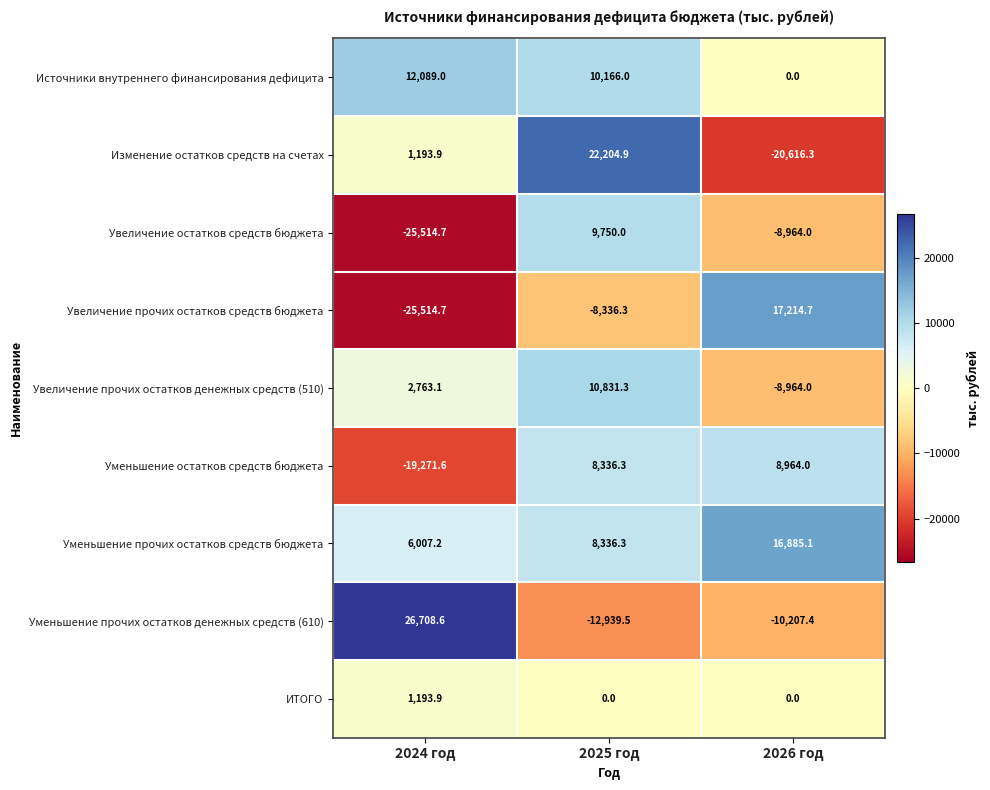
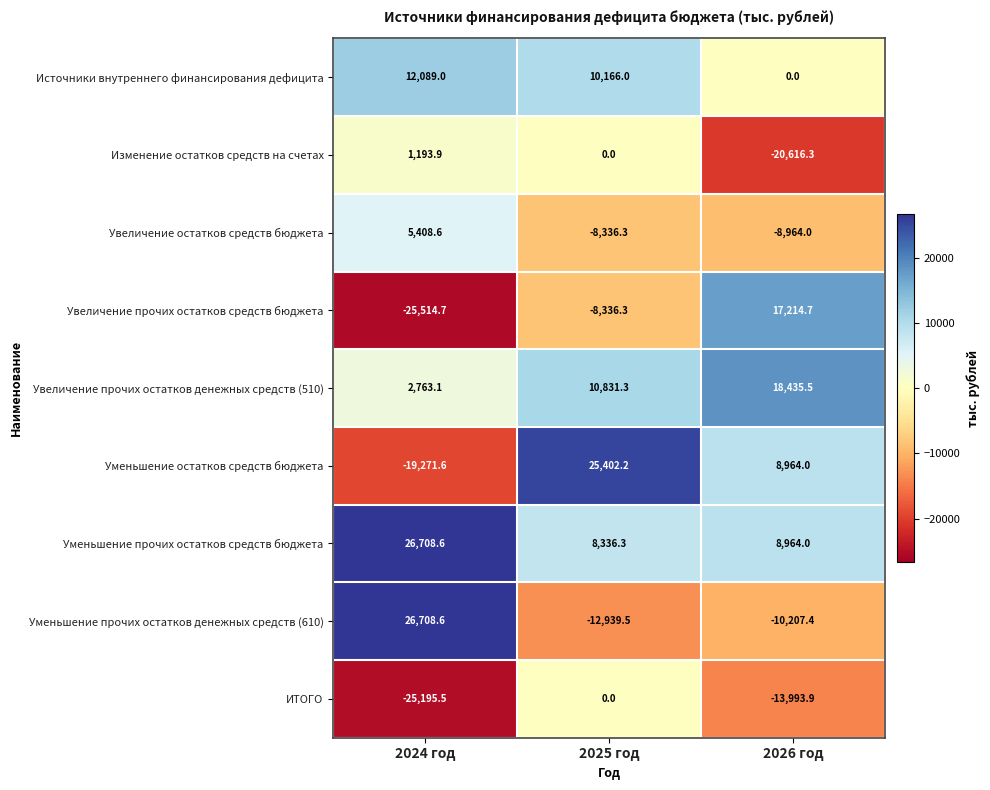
Изменение остатков средств на счетах, 2025 год: 22,204.9 -> 0.0
Увеличение остатков средств бюджета, 2024 год: -25,514.7 -> 5,408.6
Увеличение остатков средств бюджета, 2025 год: 9,750.0 -> -8,336.3
Увеличение прочих остатков денежных средств (510), 2026 год: -8,964.0 -> 18,435.5
Уменьшение остатков средств бюджета, 2025 год: 8,336.3 -> 25,402.2
Уменьшение прочих остатков средств бюджета, 2024 год: 6,007.2 -> 26,708.6
Уменьшение прочих остатков средств бюджета, 2026 год: 16,885.1 -> 8,964.0
ИТОГО, 2024 год: 1,193.9 -> -25,195.5
ИТОГО, 2026 год: 0.0 -> -13,993.9
